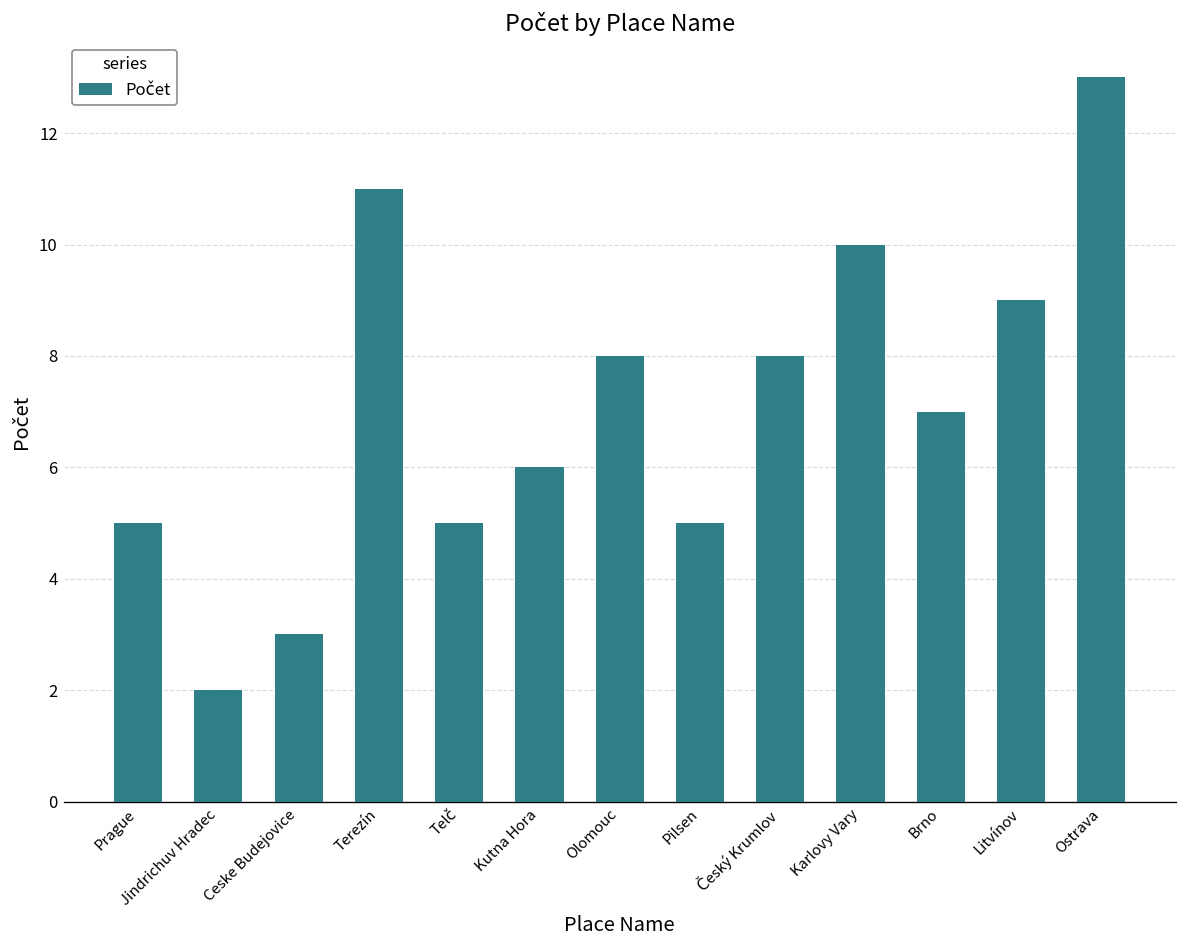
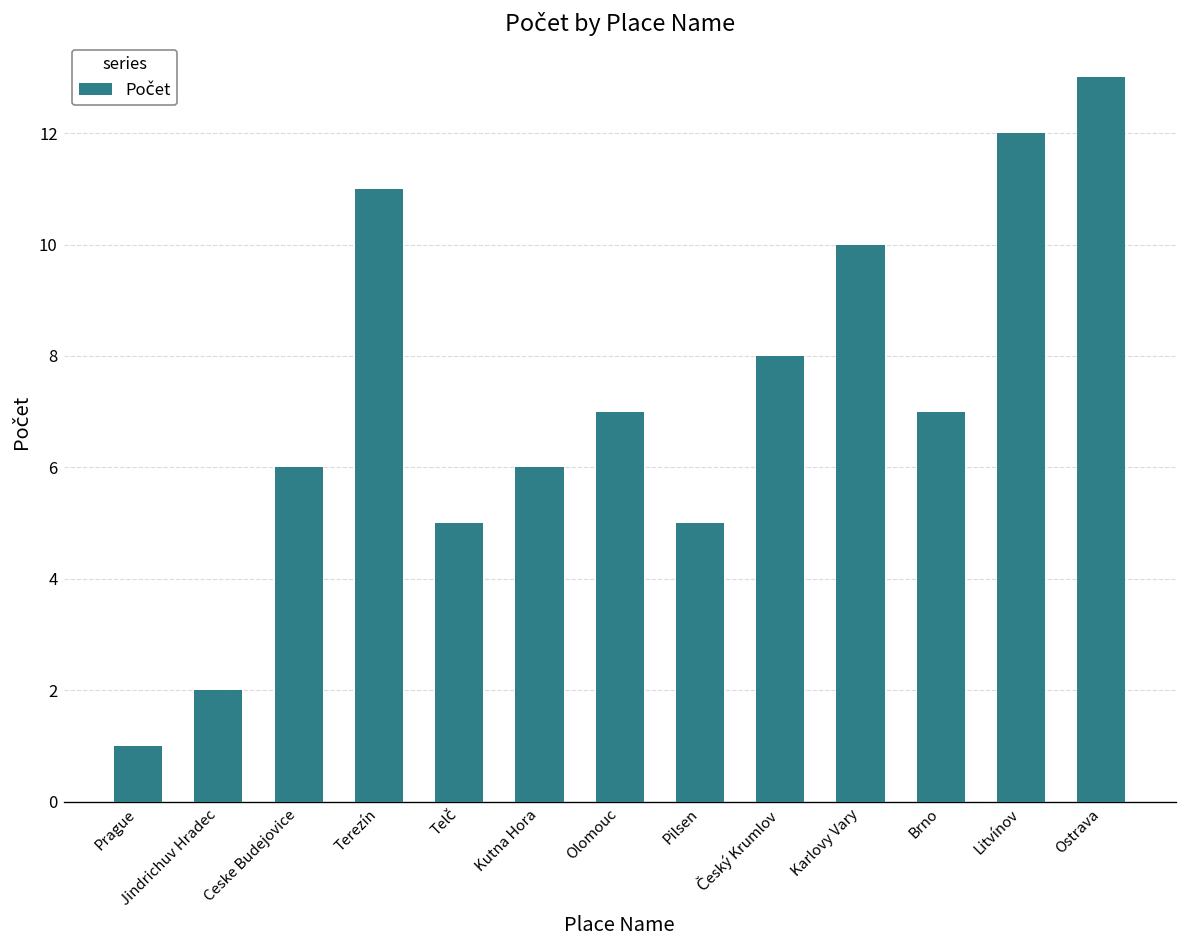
Prague: 5 -> 1
Ceske Budejovice: 3 -> 6
Olomouc: 8 -> 7
Litvínov: 9 -> 12
